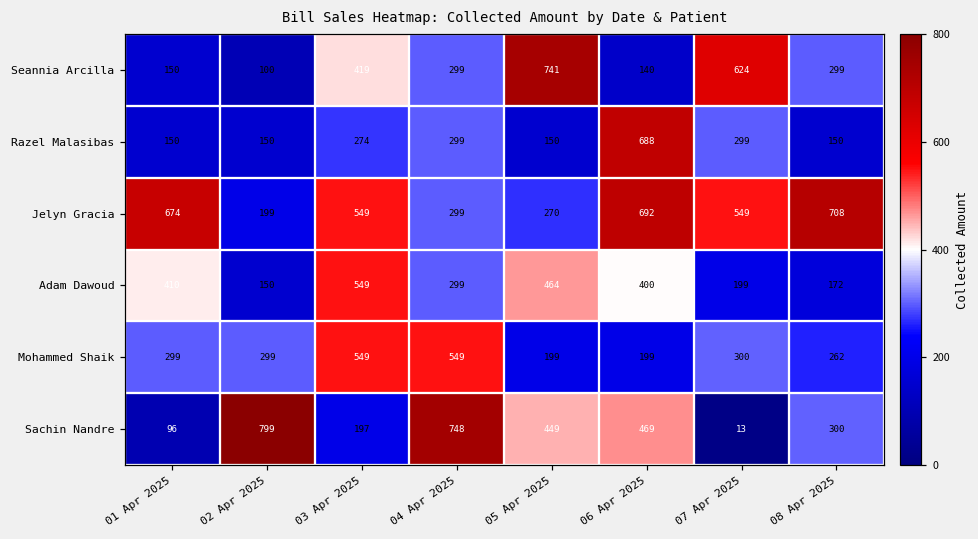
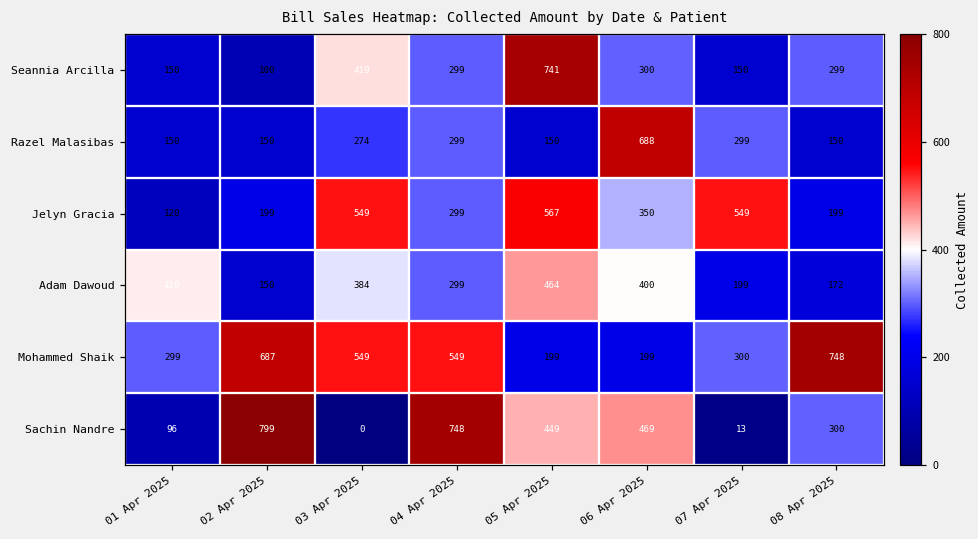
Seannia Arcilla, 06 Apr 2025: 140 -> 300
Seannia Arcilla, 07 Apr 2025: 624 -> 150
Jelyn Gracia, 01 Apr 2025: 674 -> 120
Jelyn Gracia, 05 Apr 2025: 270 -> 567
Jelyn Gracia, 06 Apr 2025: 692 -> 350
Jelyn Gracia, 08 Apr 2025: 708 -> 199
Adam Dawoud, 03 Apr 2025: 549 -> 384
Mohammed Shaik, 02 Apr 2025: 299 -> 687
Mohammed Shaik, 08 Apr 2025: 262 -> 748
Sachin Nandre, 03 Apr 2025: 197 -> 0
